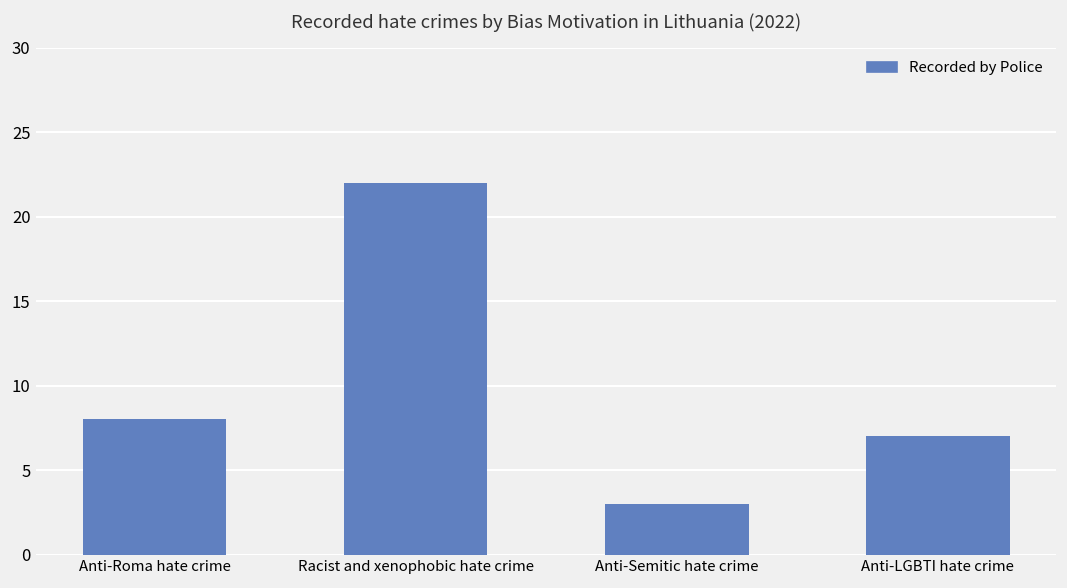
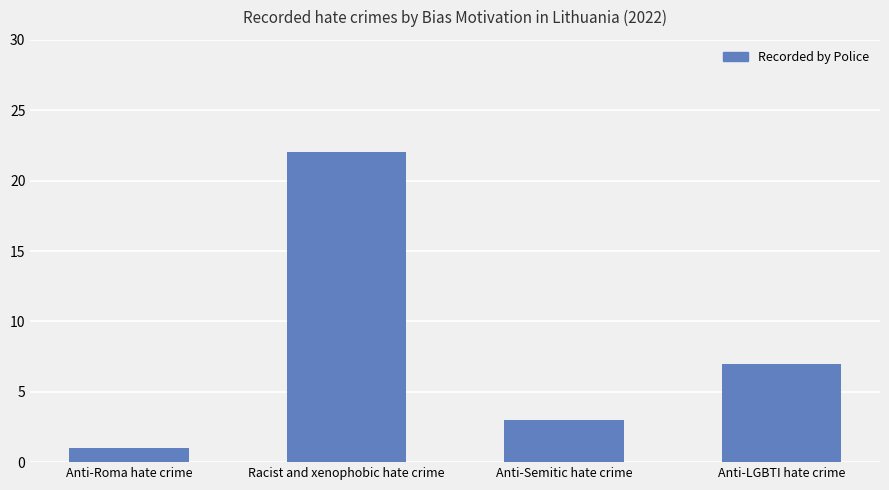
Anti-Roma hate crime: 8 -> 1
